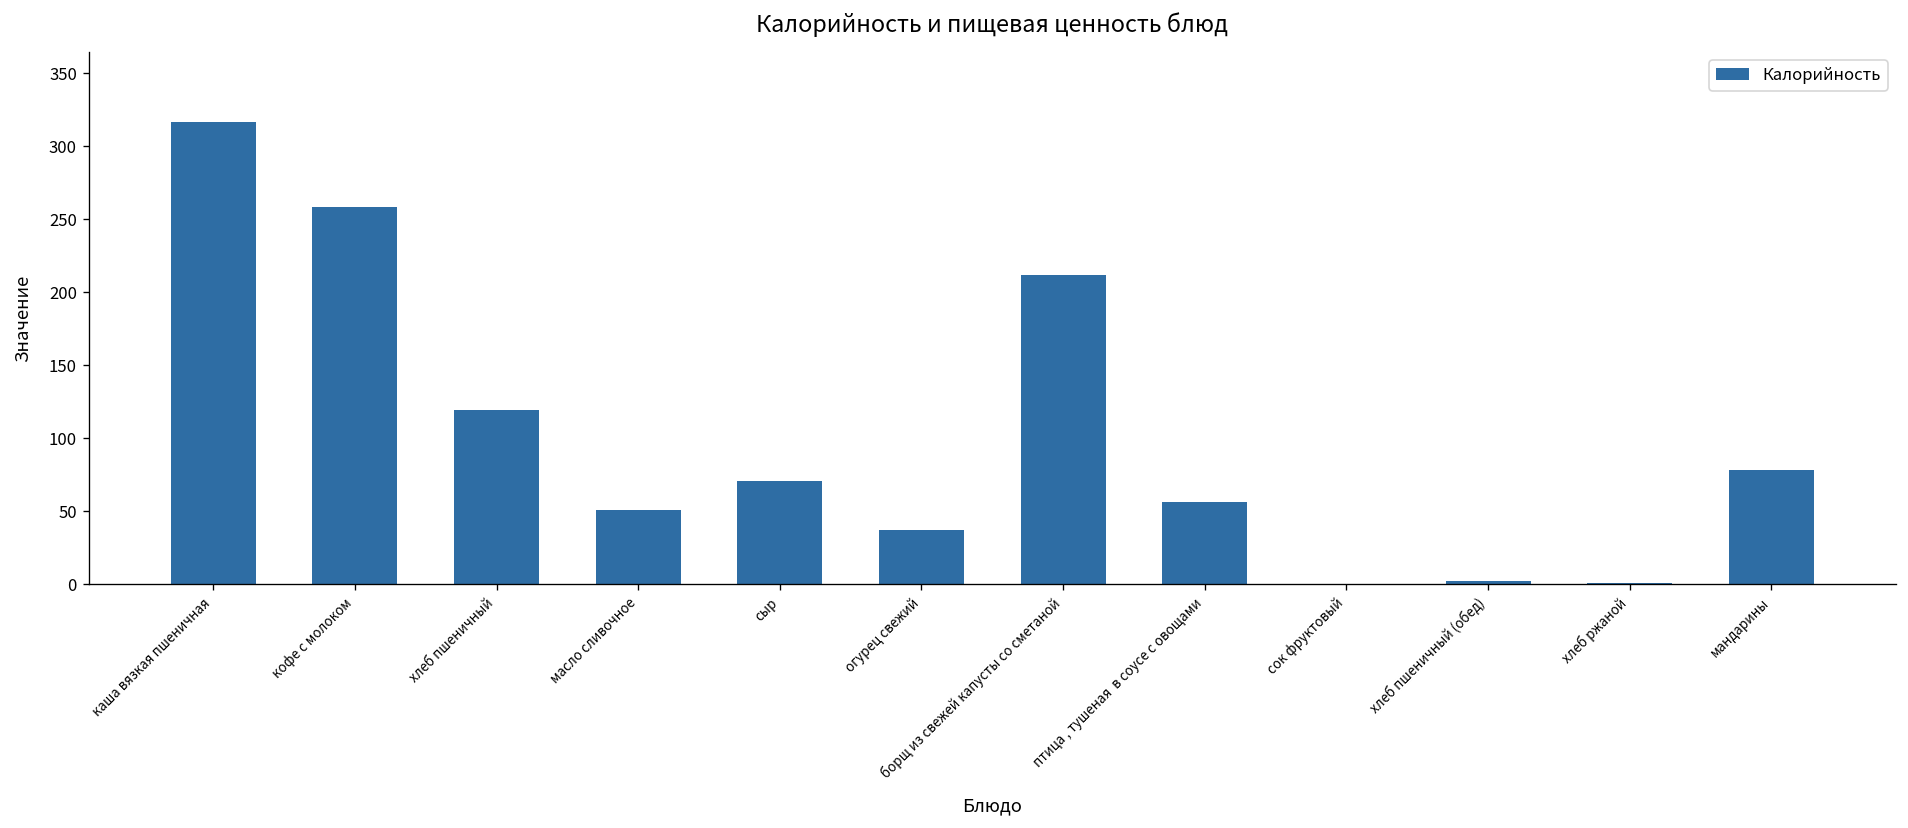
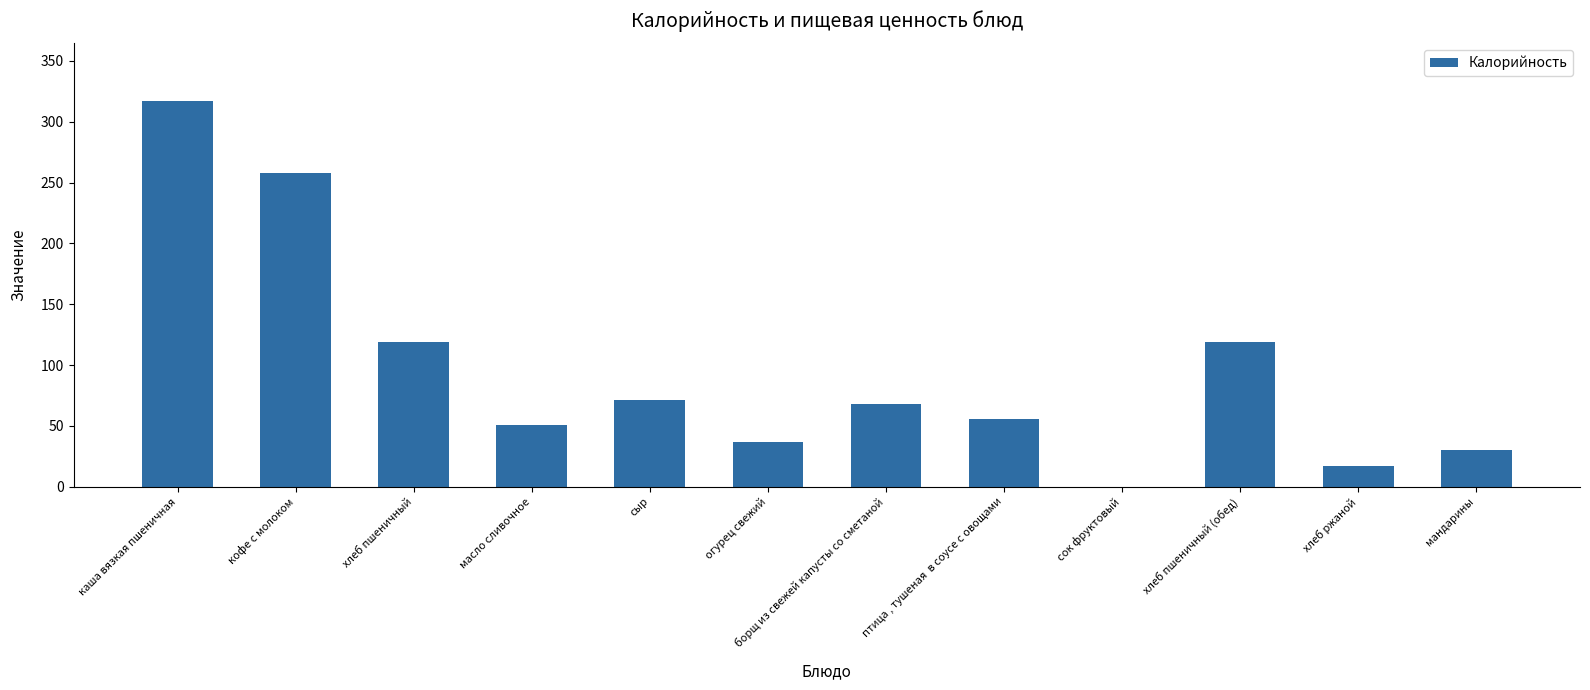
борщ из свежей капусты со сметаной: 212 -> 68
хлеб пшеничный (обед): 2 -> 119
хлеб ржаной: 1 -> 17
мандарины: 78 -> 30
